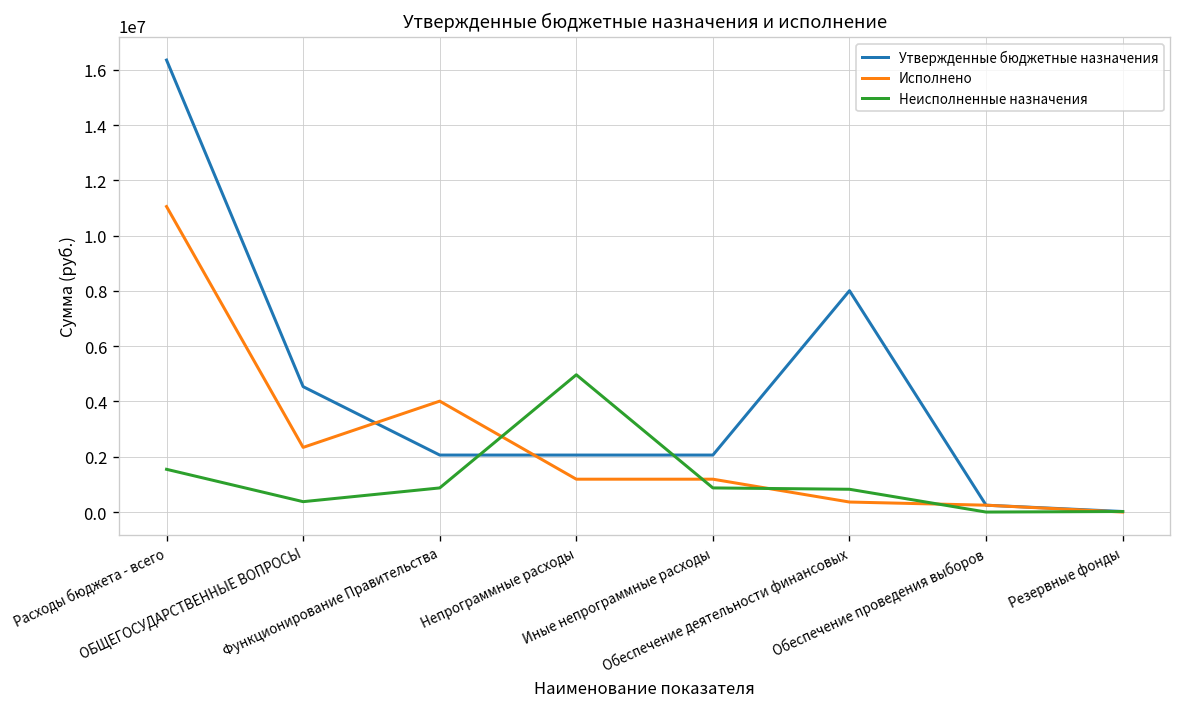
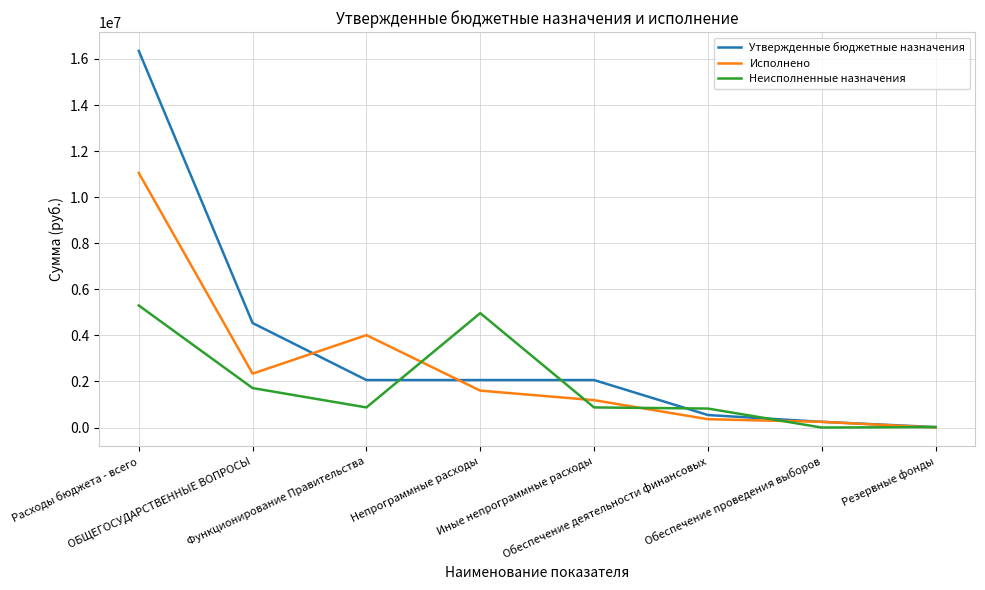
Неисполненные назначения, Расходы бюджета - всего: 1500000 -> 5300000
Неисполненные назначения, ОБЩЕГОСУДАРСТВЕННЫЕ ВОПРОСЫ: 400000 -> 1700000
Исполнено, Непрограммные расходы: 1200000 -> 1600000
Утвержденные бюджетные назначения, Обеспечение деятельности финансовых: 8000000 -> 500000
